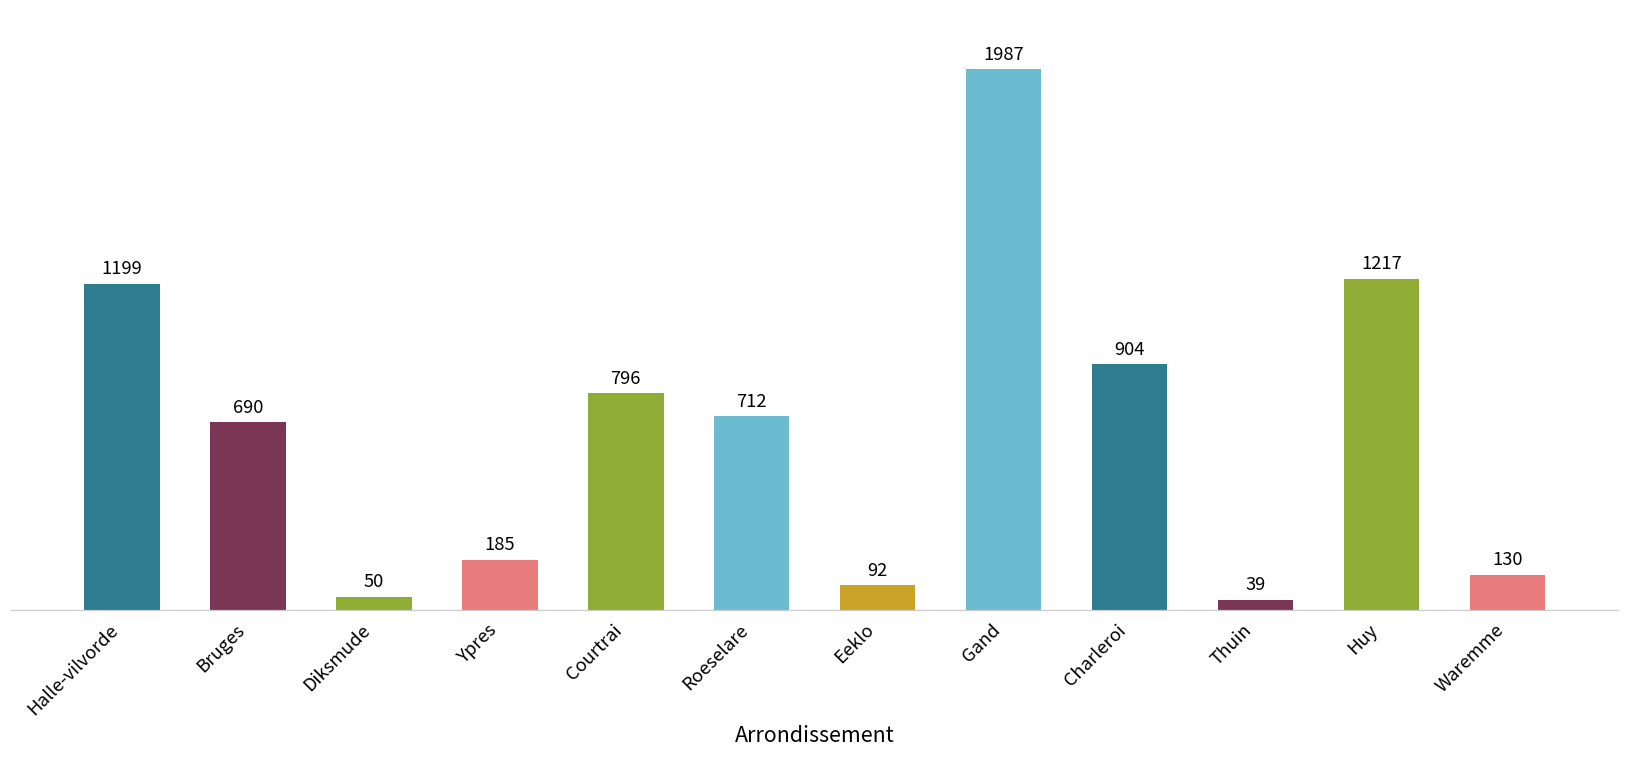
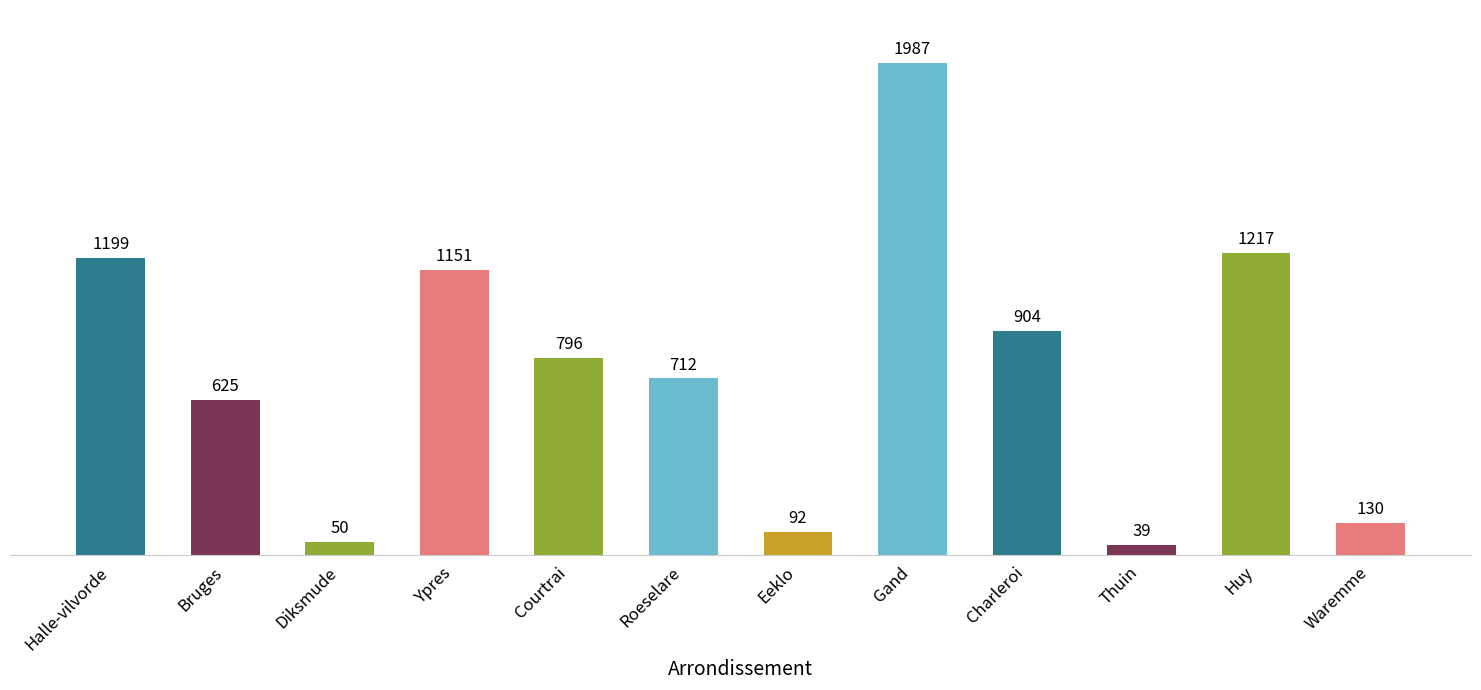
Bruges: 690 -> 625
Ypres: 185 -> 1151
